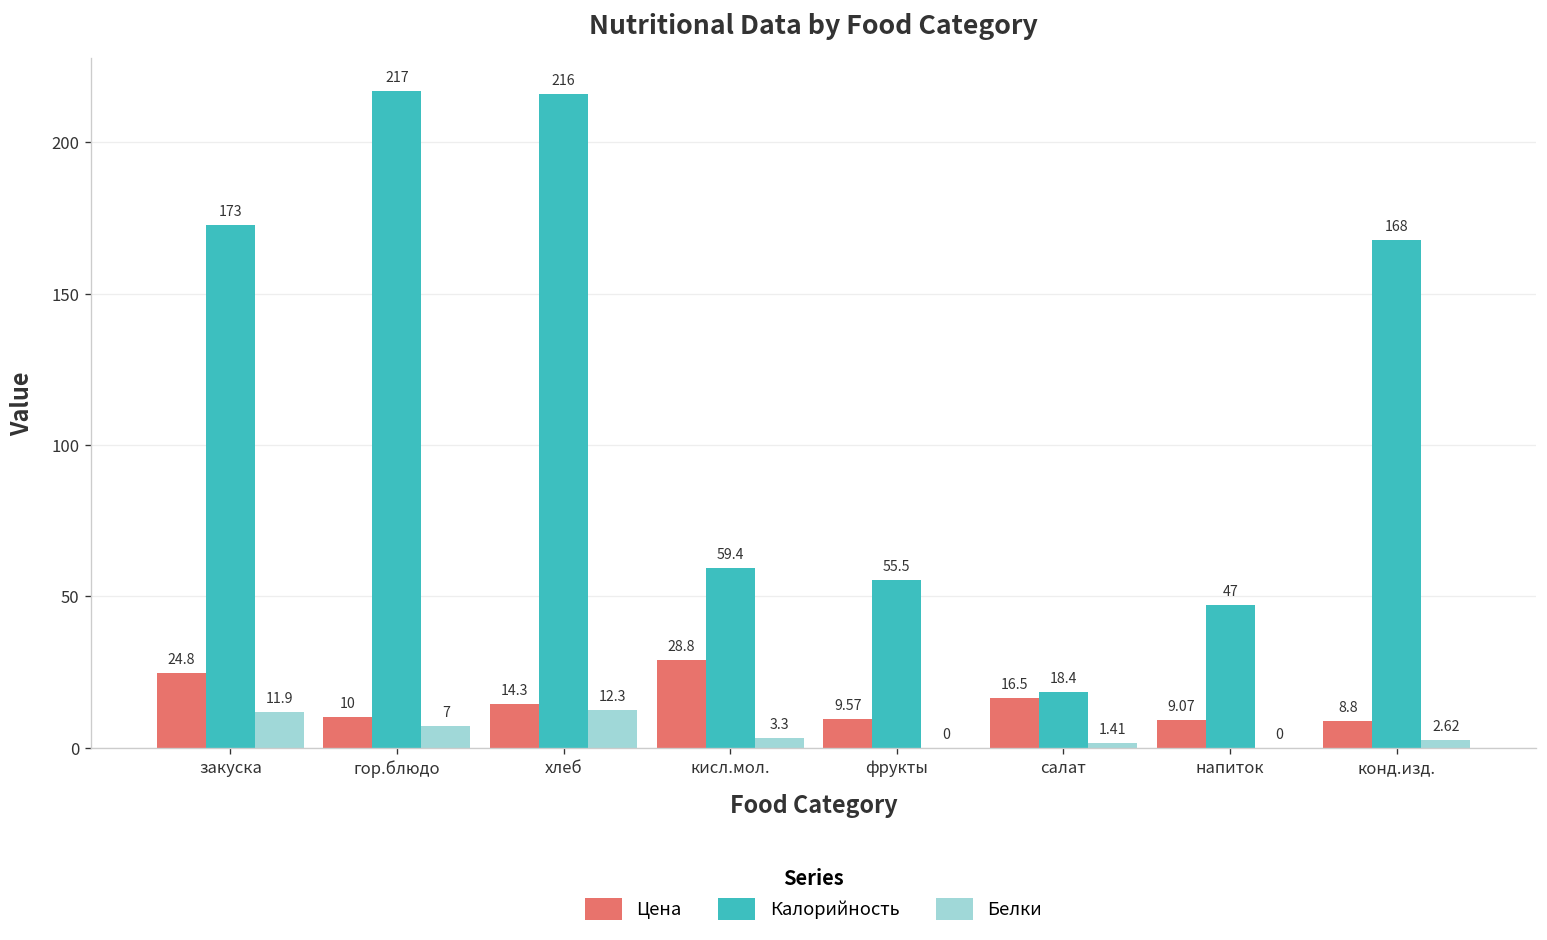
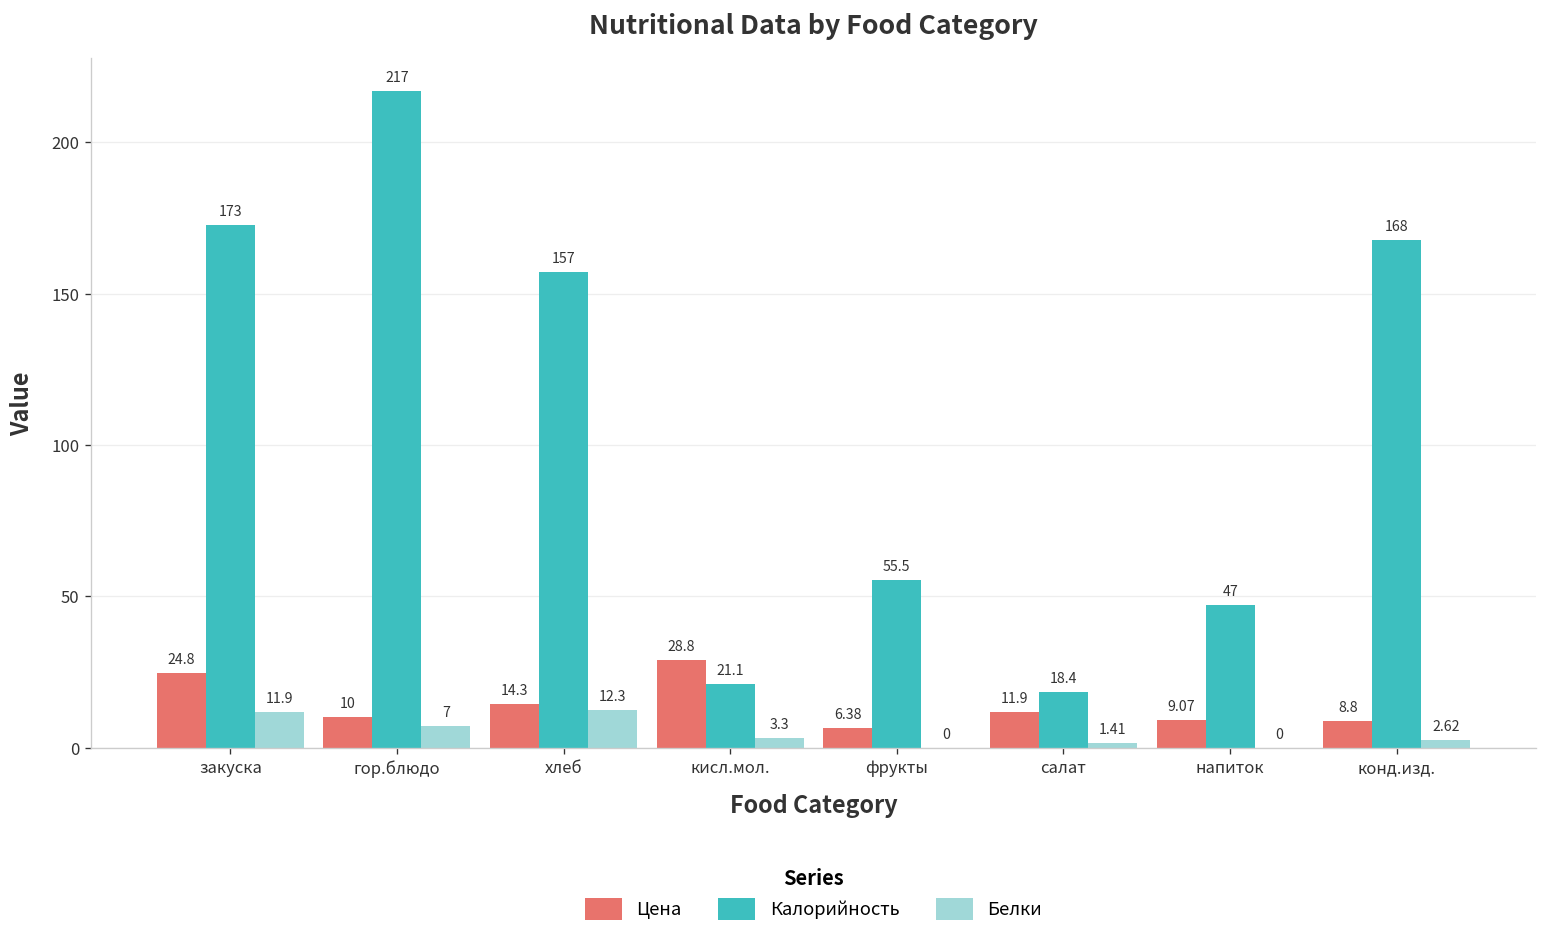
Калорийность, хлеб: 216 -> 157
Калорийность, кисл.мол.: 59.4 -> 21.1
Цена, фрукты: 9.57 -> 6.38
Цена, салат: 16.5 -> 11.9
